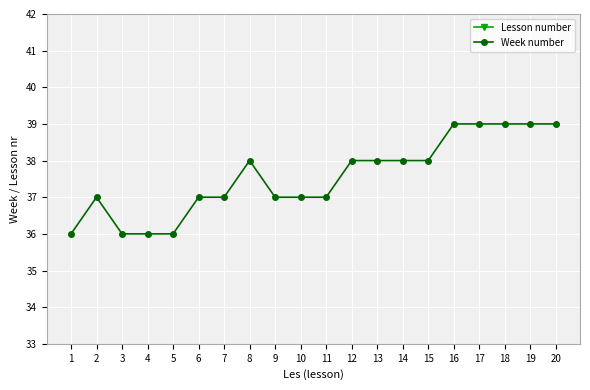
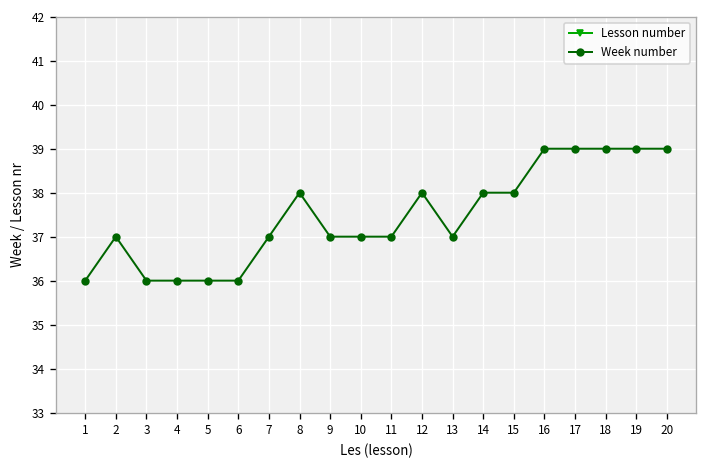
Week number, 6: 37 -> 36
Week number, 13: 38 -> 37
